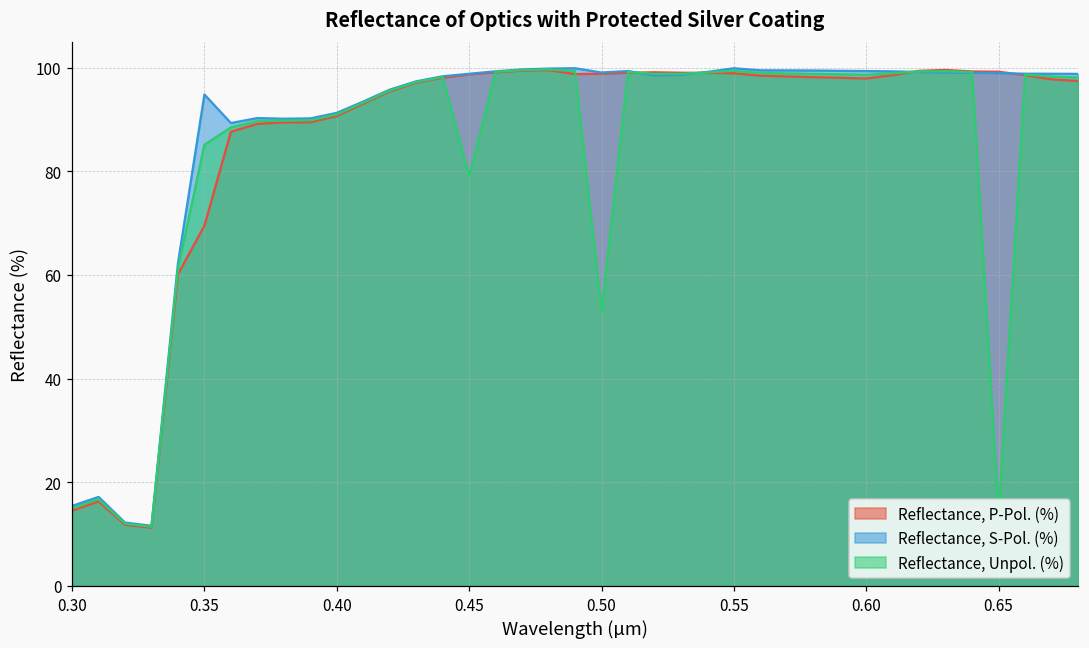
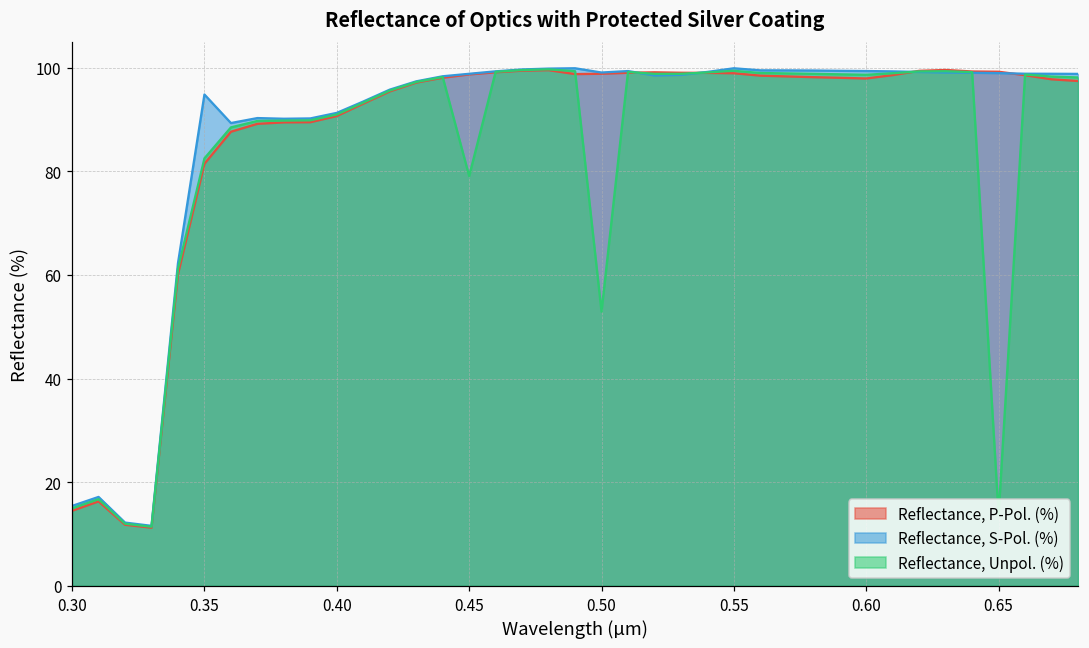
Reflectance, P-Pol. (%), 0.35: 70 -> 81
Reflectance, Unpol. (%), 0.35: 85 -> 82
